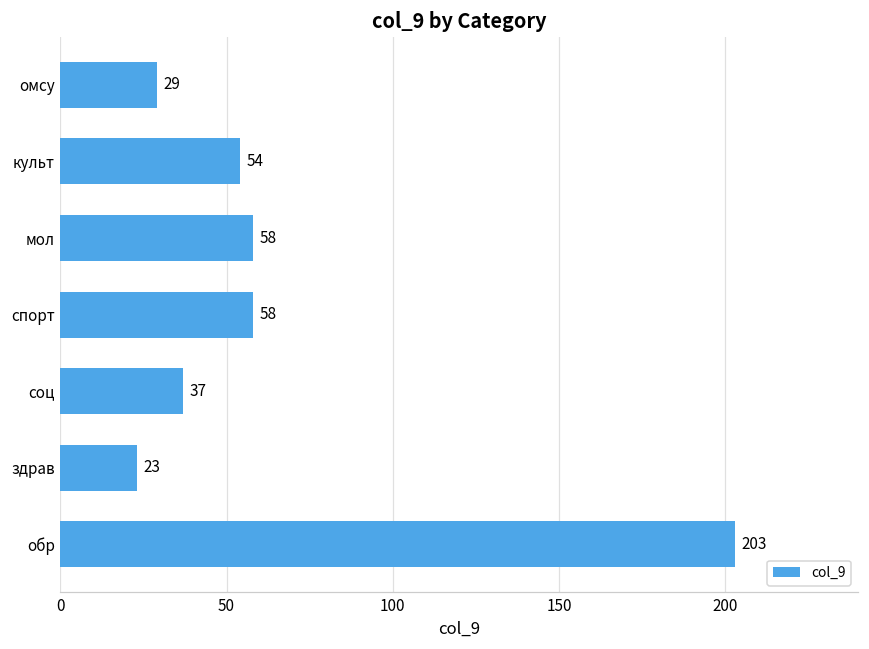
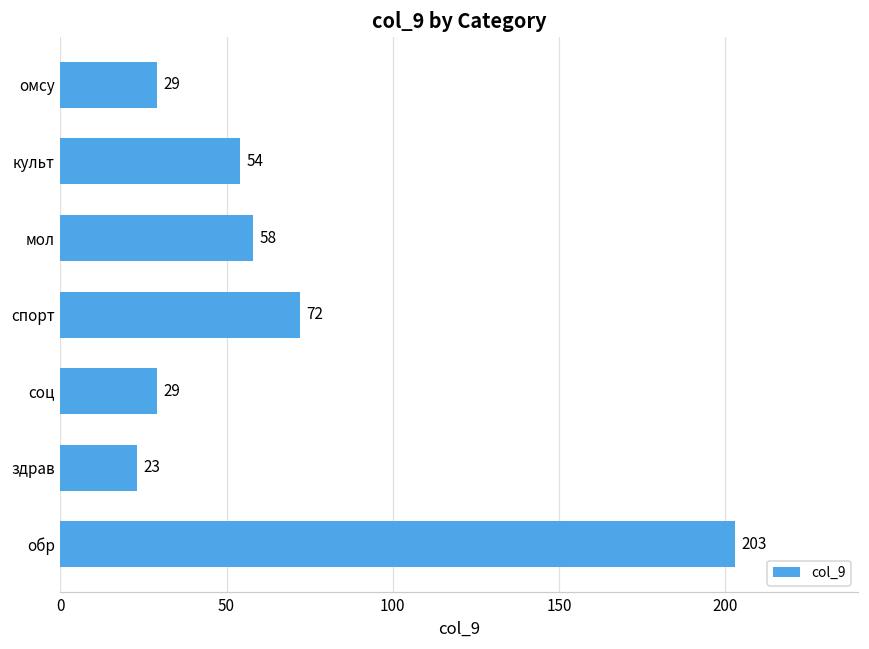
спорт: 58 -> 72
соц: 37 -> 29
